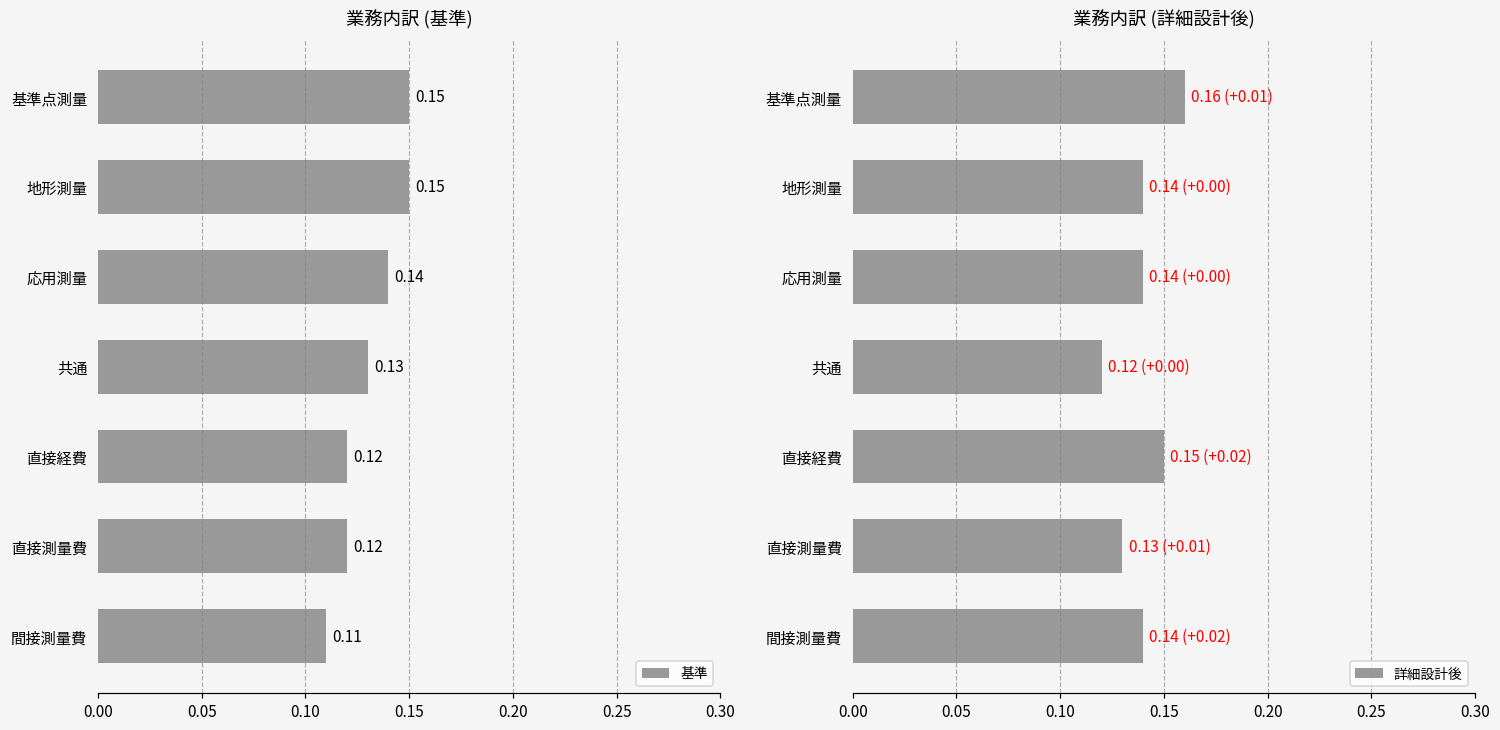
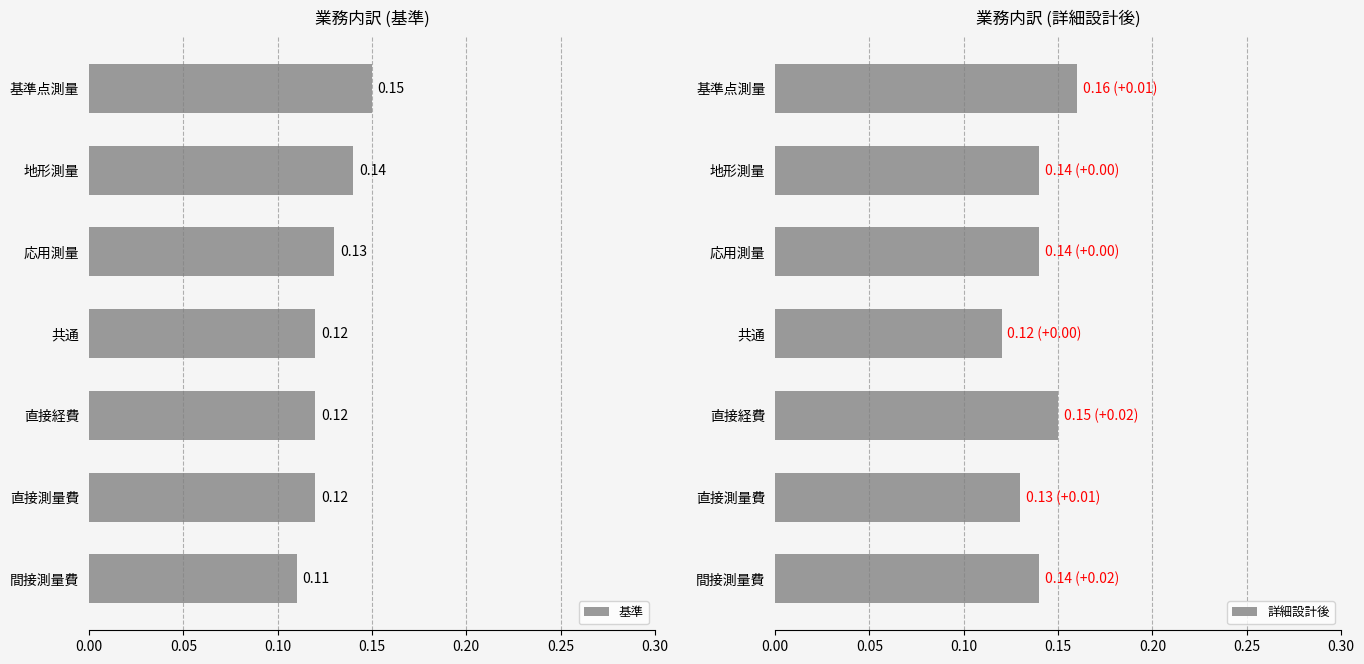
業務内訳 (基準), 地形測量: 0.15 -> 0.14
業務内訳 (基準), 応用測量: 0.14 -> 0.13
業務内訳 (基準), 共通: 0.13 -> 0.12
